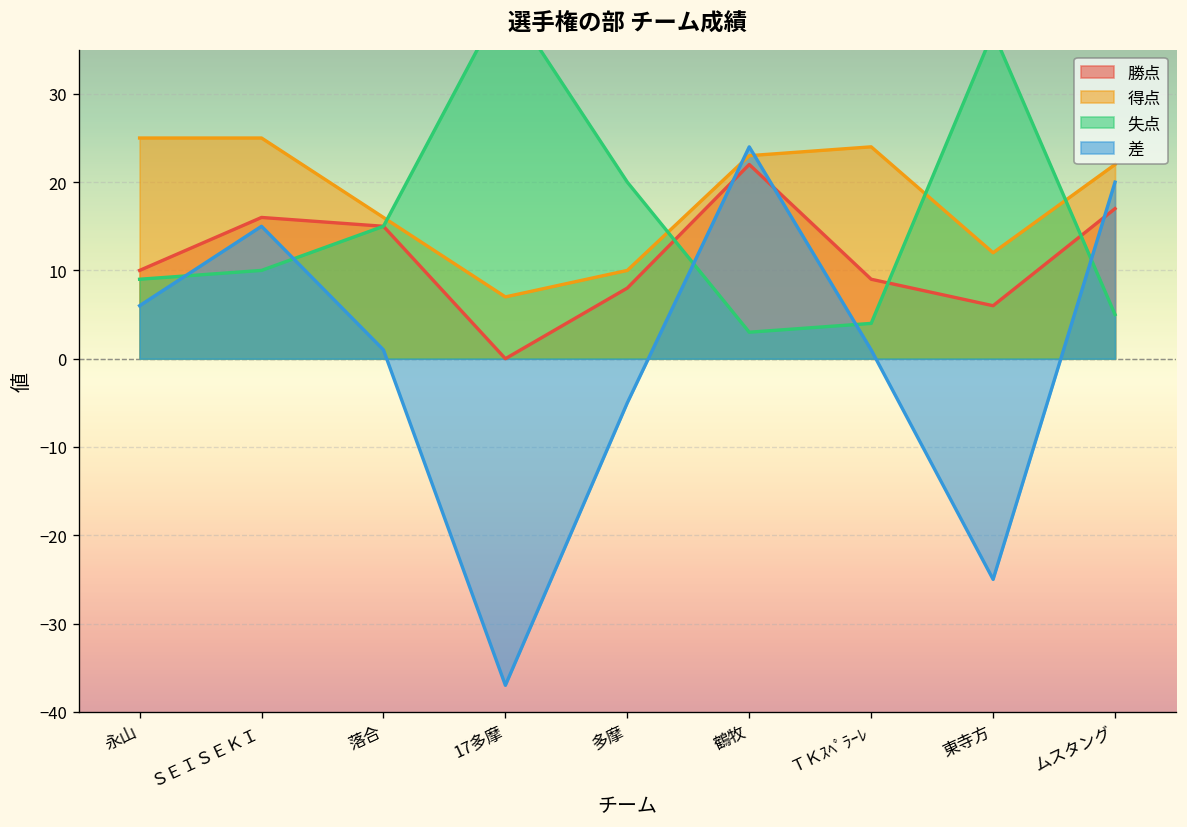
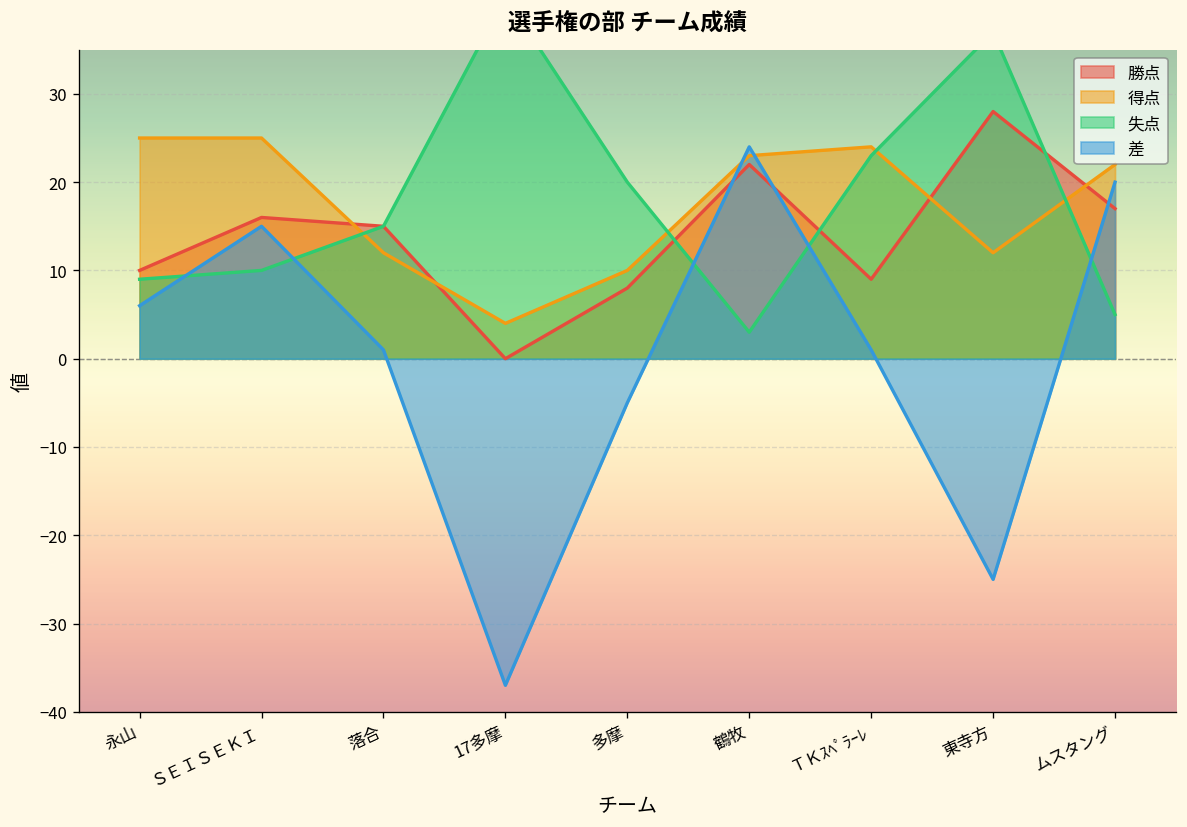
得点, 落合: 16 -> 12
得点, 17多摩: 7 -> 4
失点, ＴＫｽﾍﾟﾗｰﾚ: 4 -> 23
勝点, 東寺方: 6 -> 28
